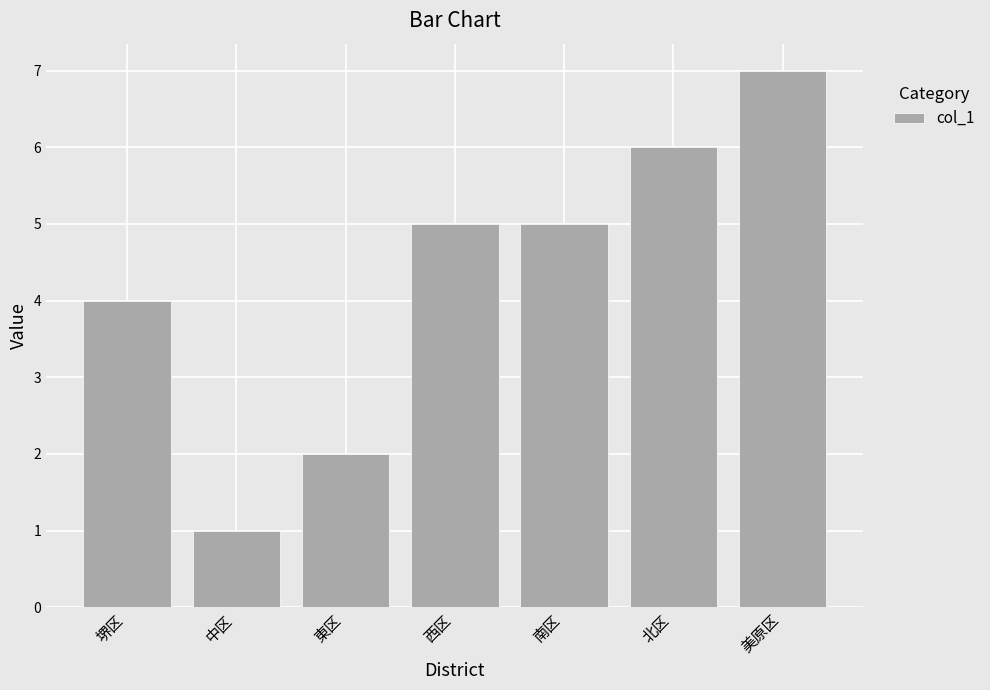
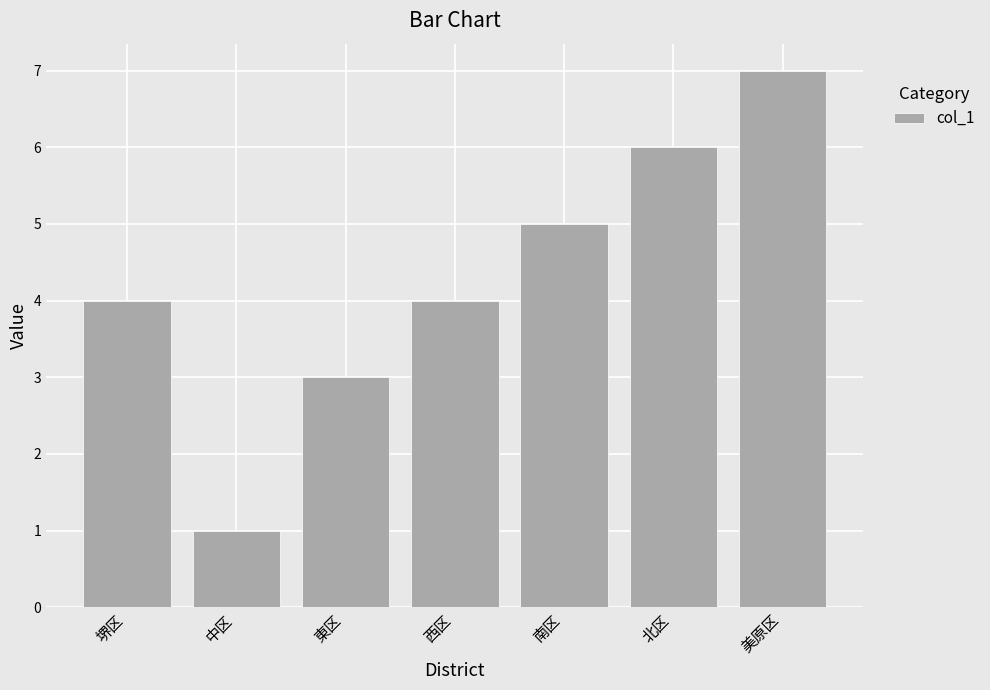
東区: 2 -> 3
西区: 5 -> 4
